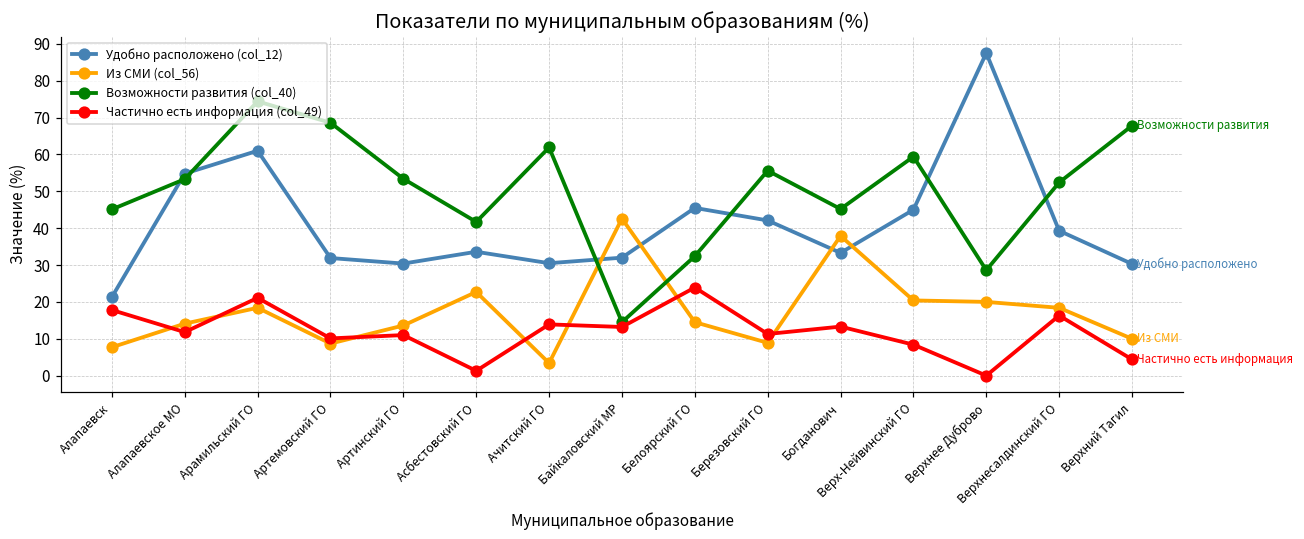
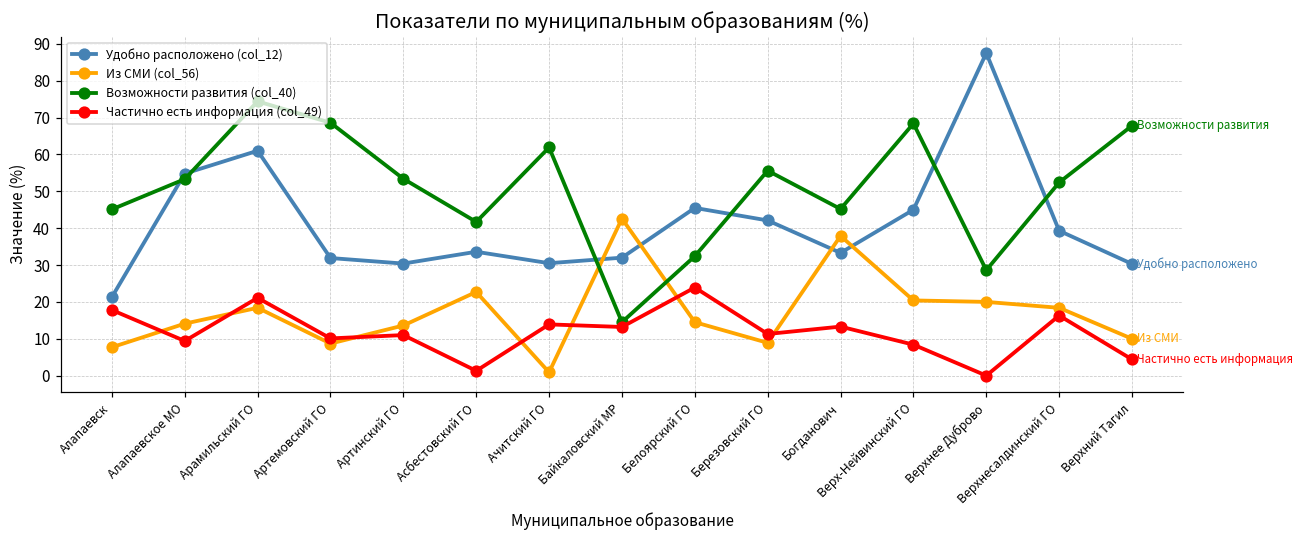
Частично есть информация (col_49), Алапаевское МО: 12 -> 9
Из СМИ (col_56), Ачитский ГО: 3 -> 1
Возможности развития (col_40), Верх-Нейвинский ГО: 59 -> 68
